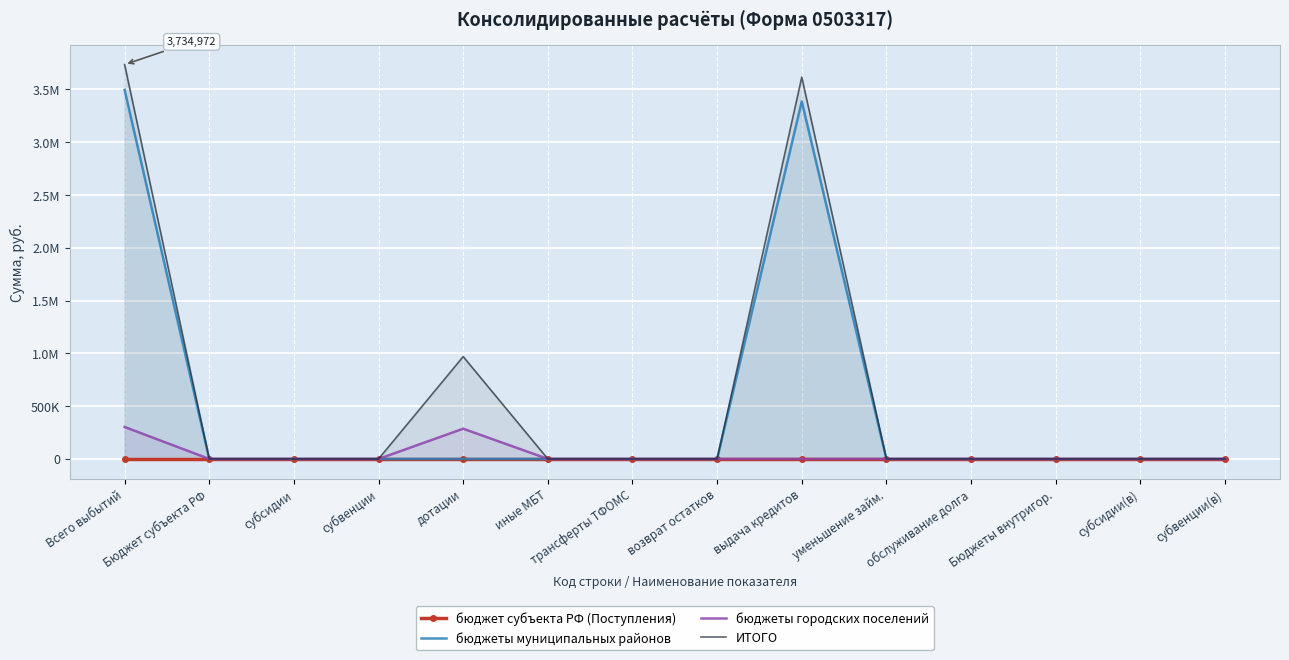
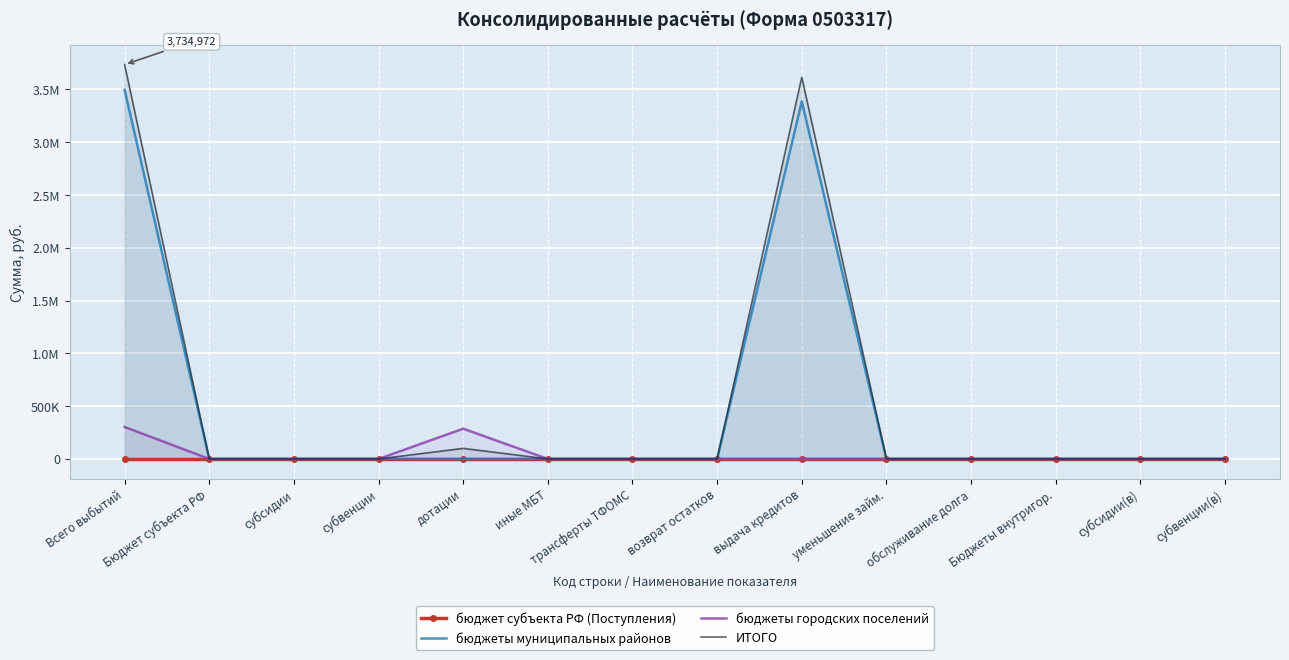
ИТОГО, дотации: 970000 -> 100000
